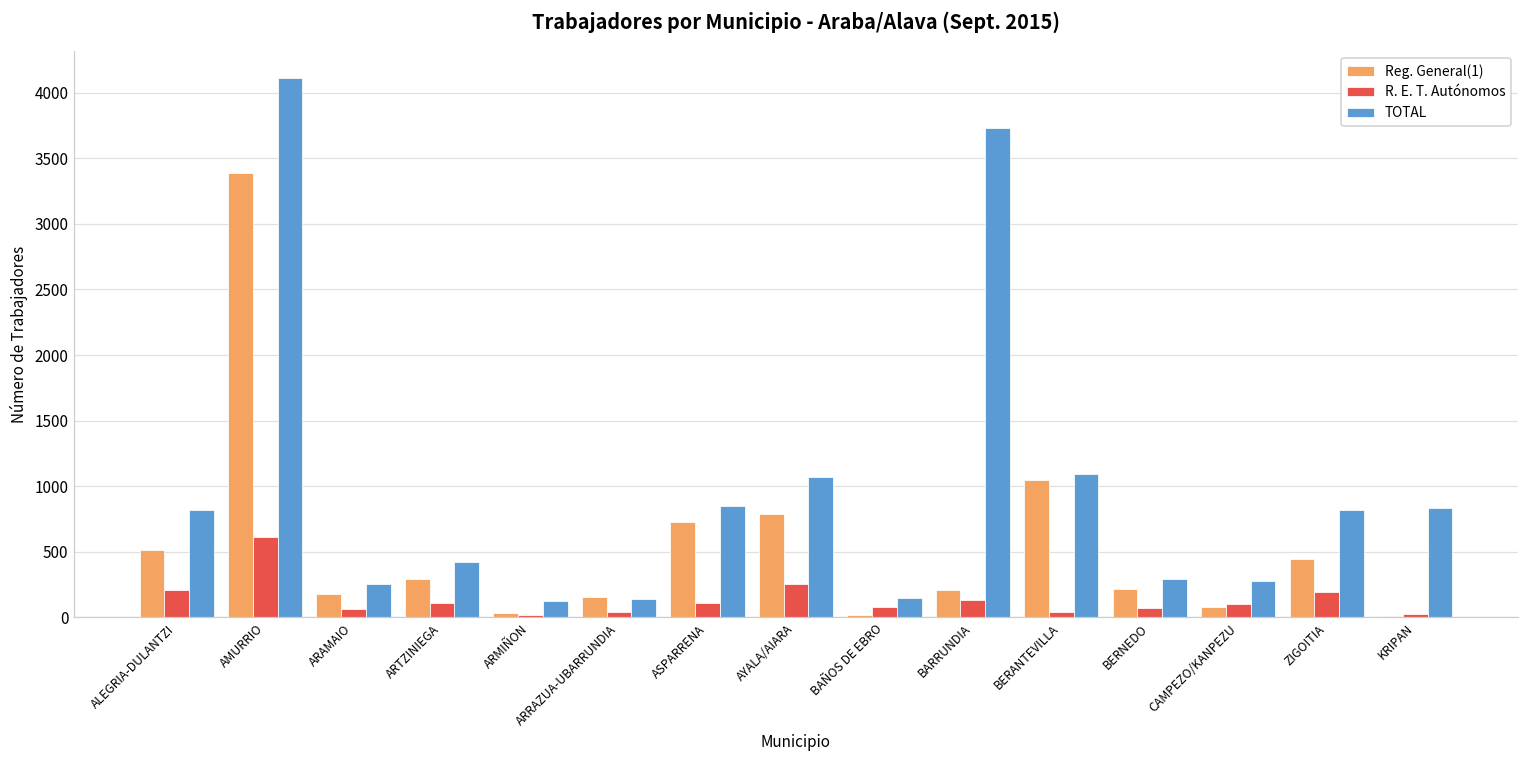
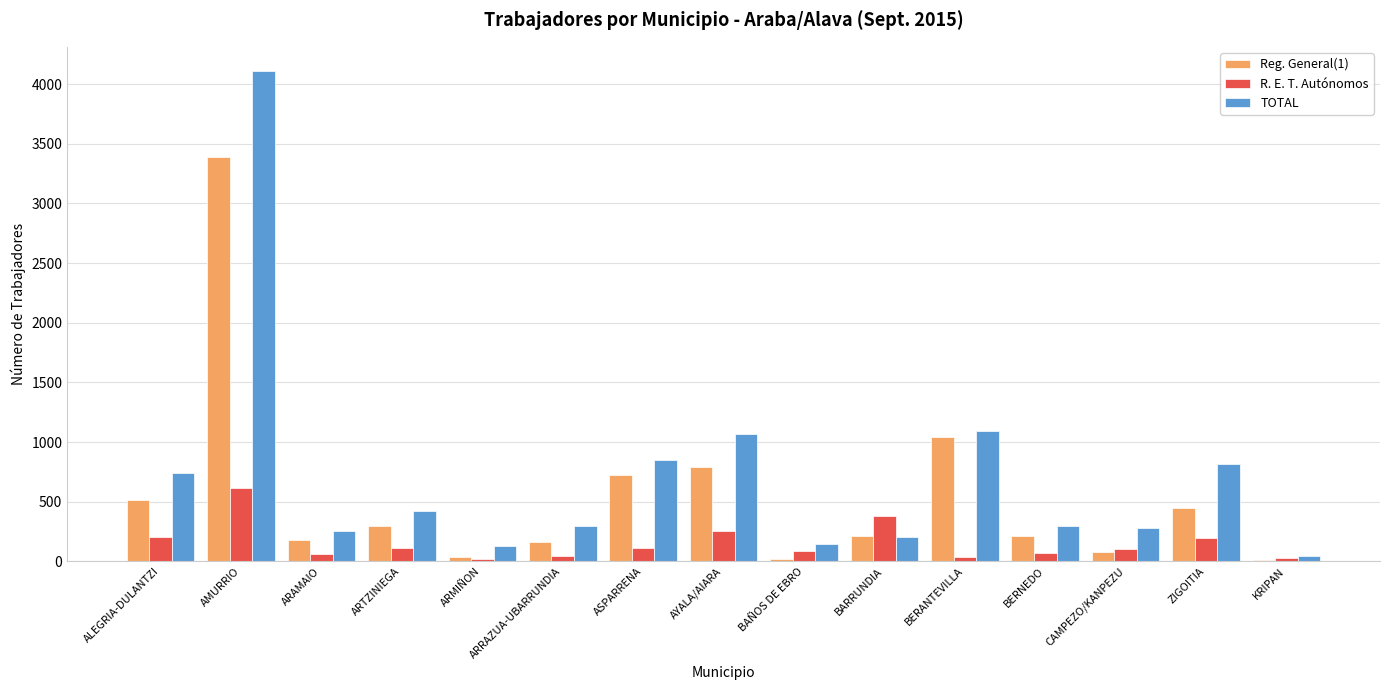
TOTAL, ALEGRIA-DULANTZI: 820 -> 740
TOTAL, ARRAZUA-UBARRUNDIA: 140 -> 290
R. E. T. Autónomos, BARRUNDIA: 130 -> 380
TOTAL, BARRUNDIA: 3730 -> 200
TOTAL, KRIPAN: 830 -> 50
